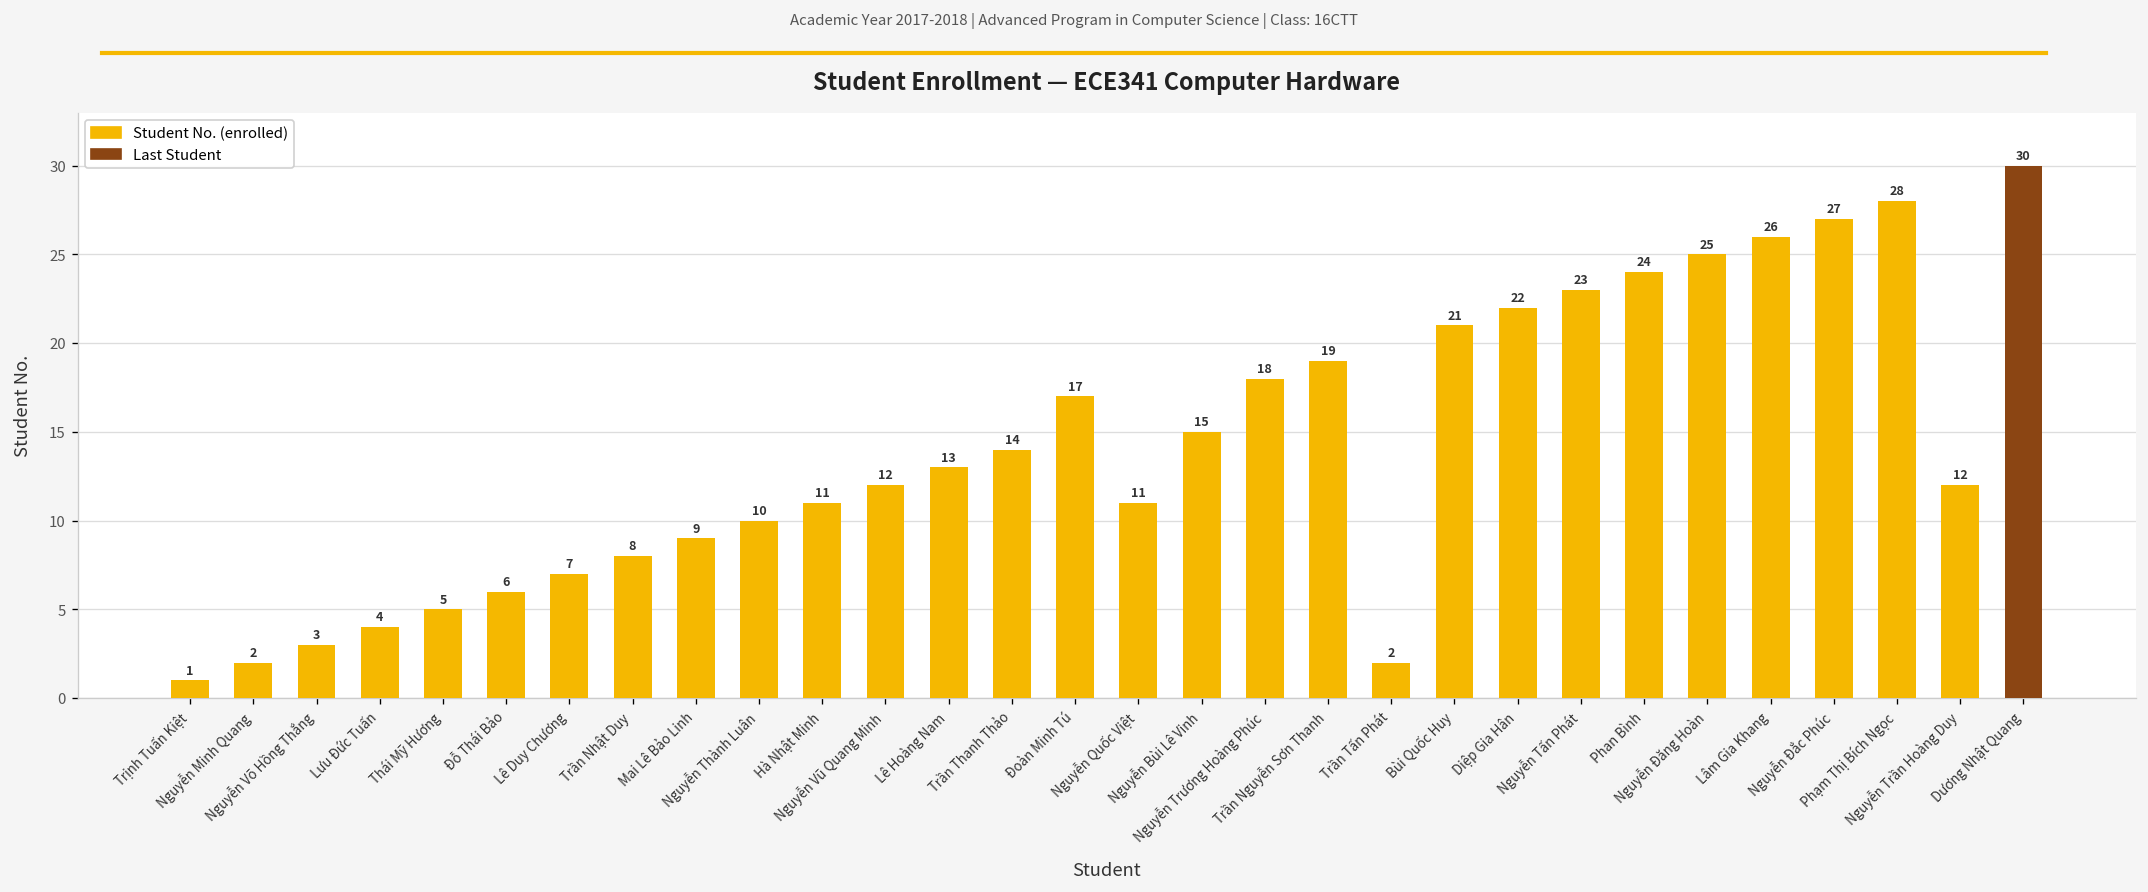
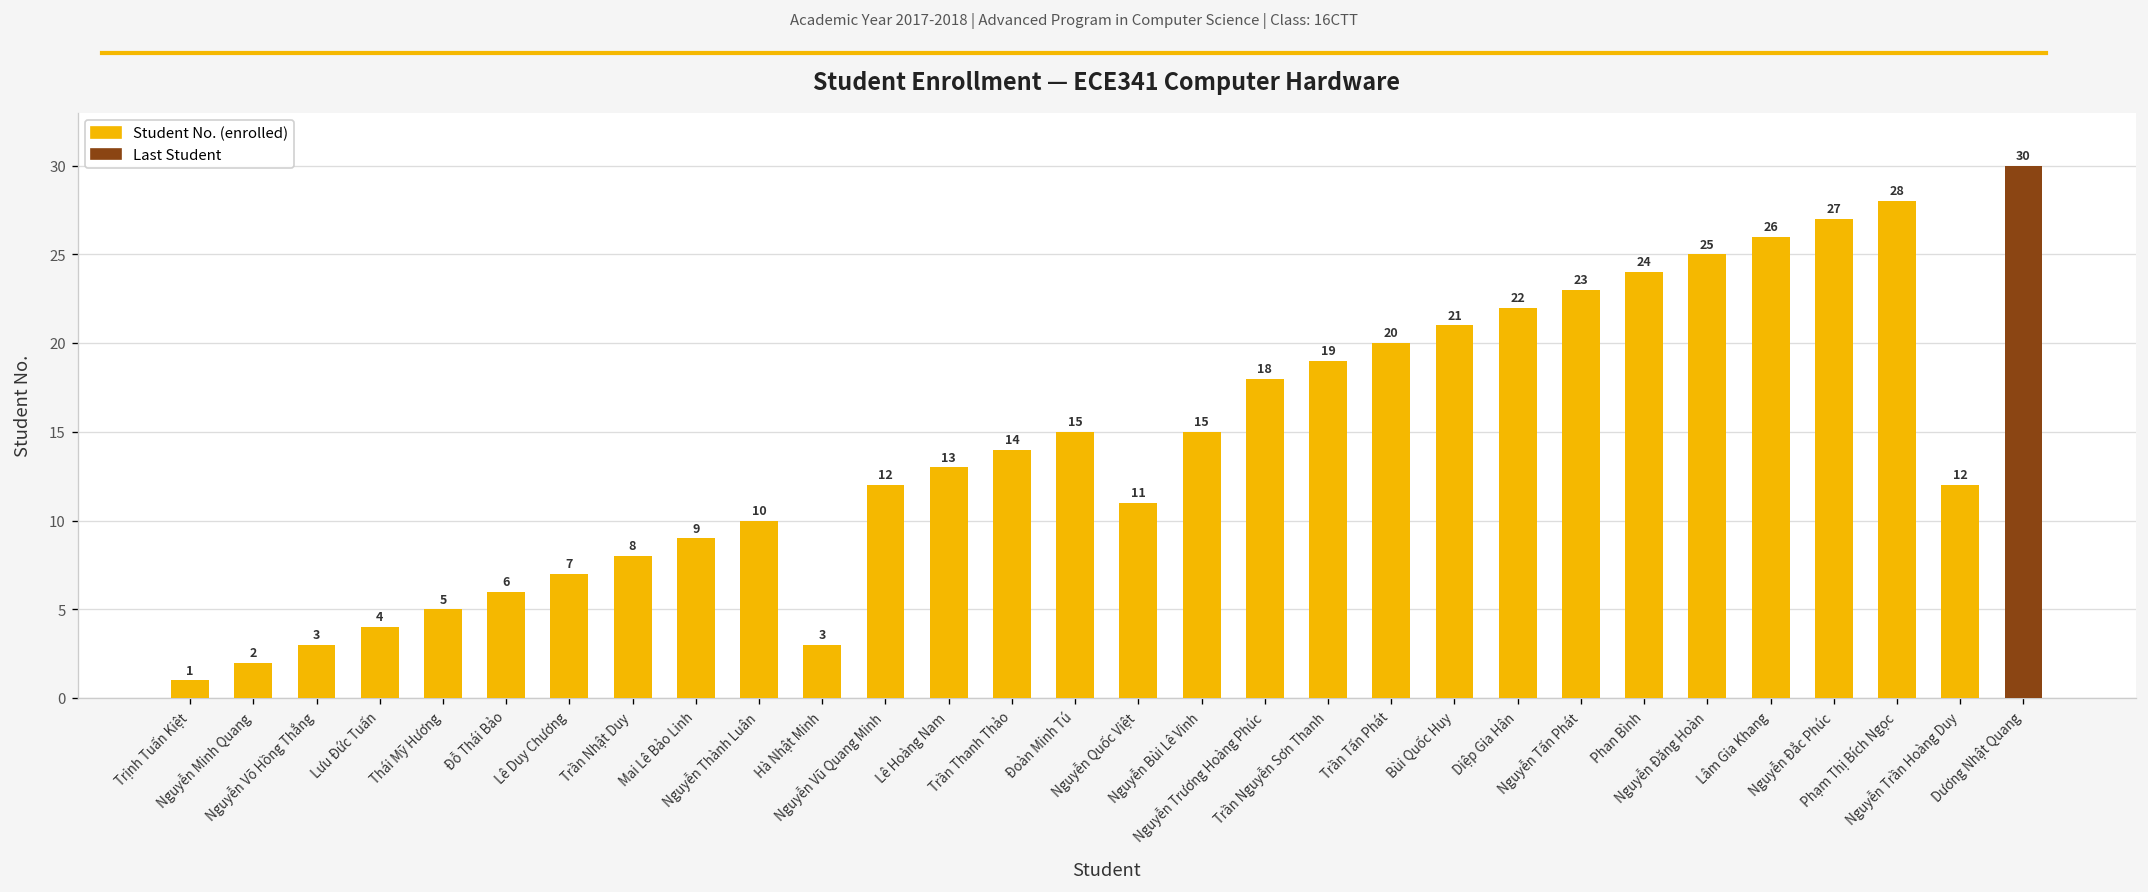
Hà Nhật Minh: 11 -> 3
Đoàn Minh Tú: 17 -> 15
Trần Tấn Phát: 2 -> 20
